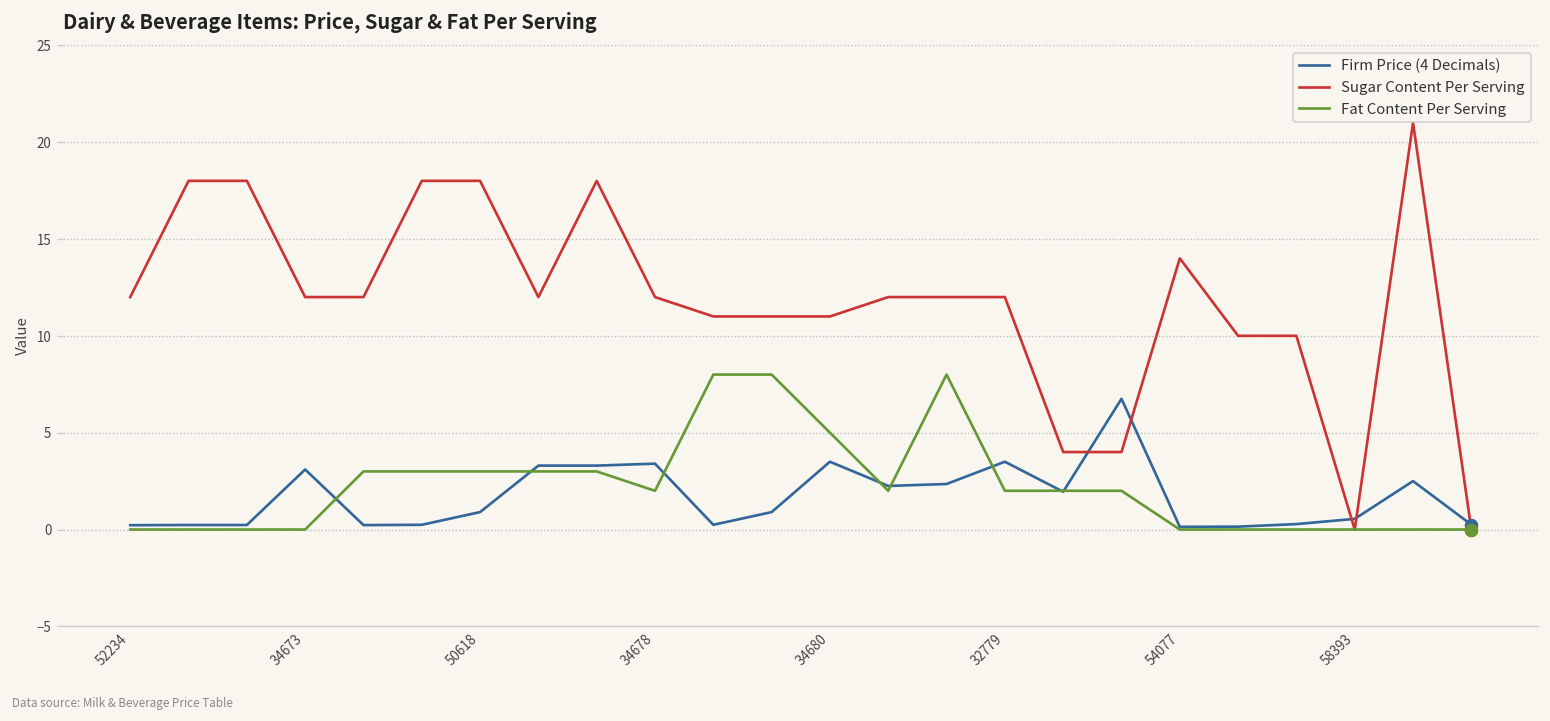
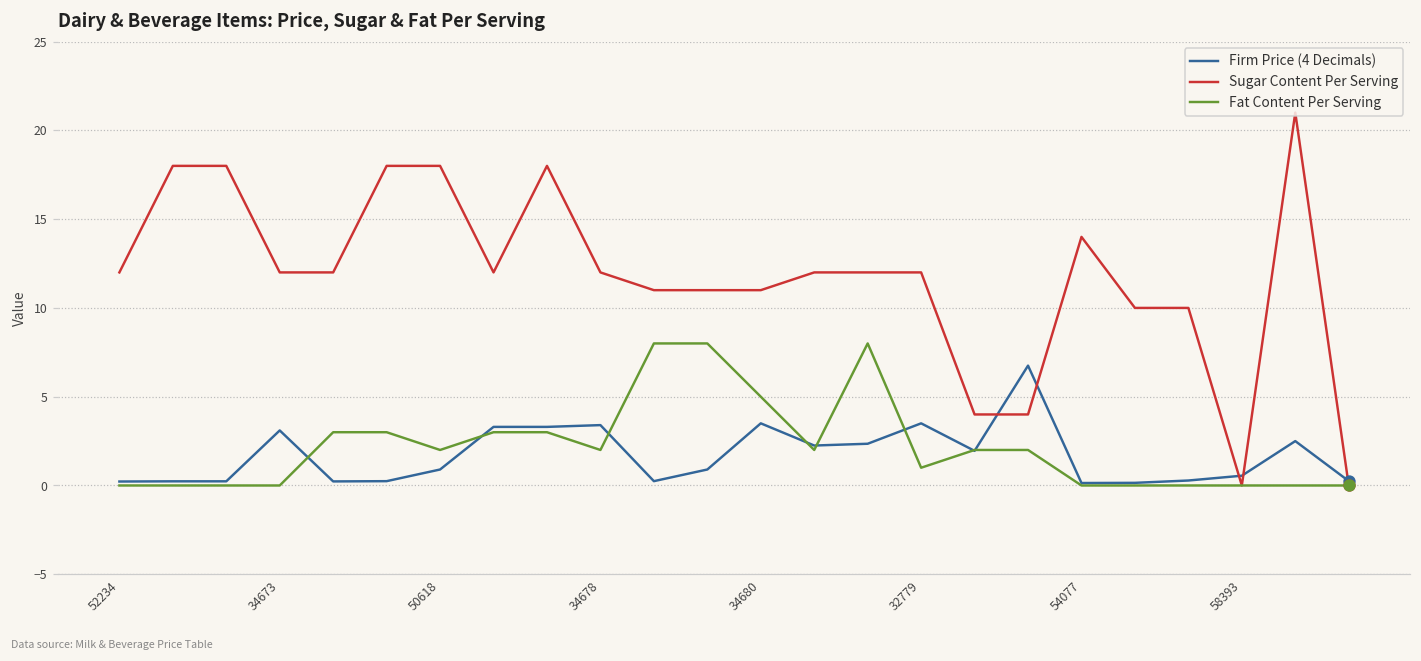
Fat Content Per Serving, 50618: 3 -> 2
Fat Content Per Serving, 32779: 2 -> 1
